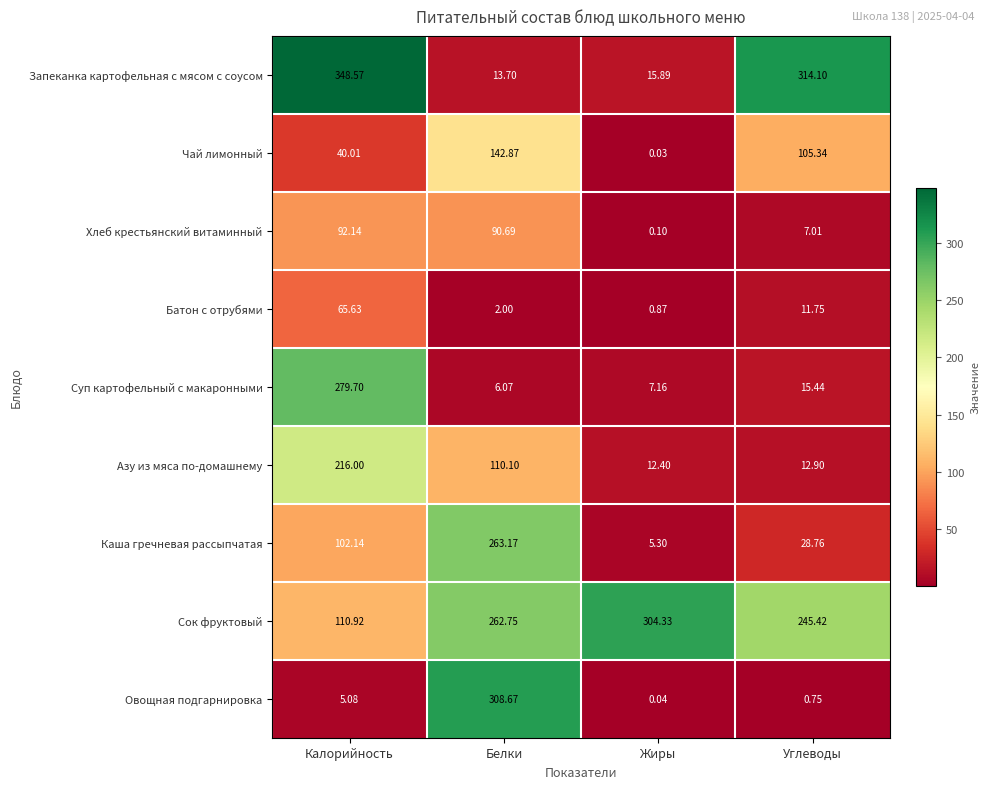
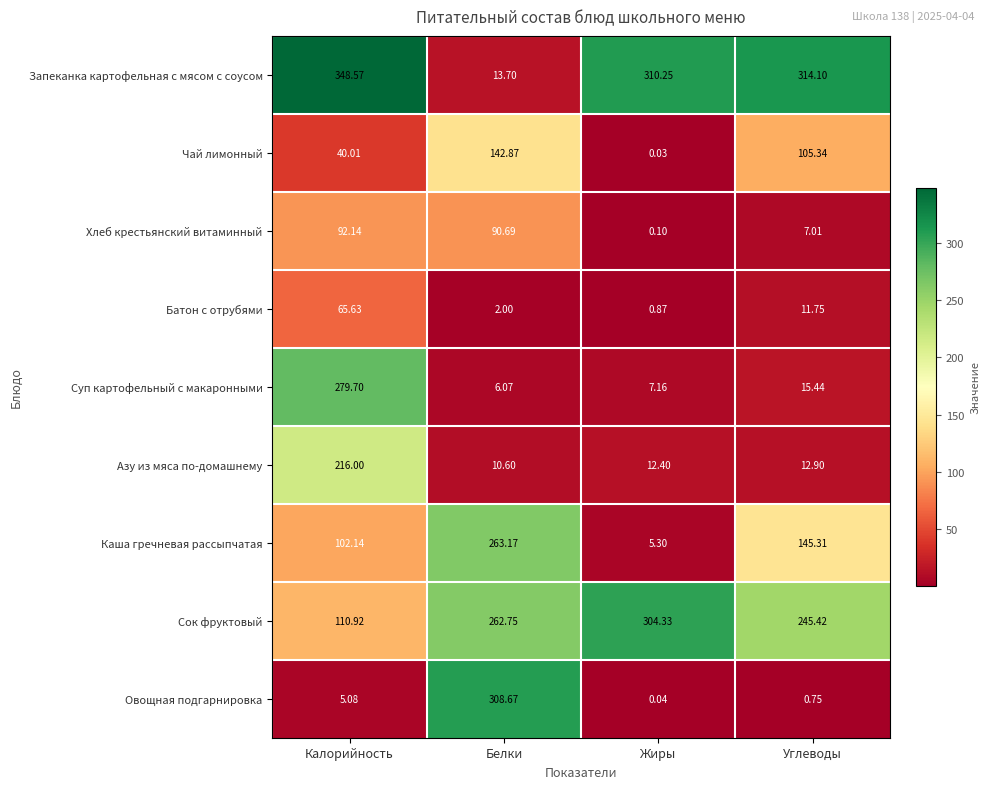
Запеканка картофельная с мясом с соусом, Жиры: 15.89 -> 310.25
Азу из мяса по-домашнему, Белки: 110.10 -> 10.60
Каша гречневая рассыпчатая, Углеводы: 28.76 -> 145.31
